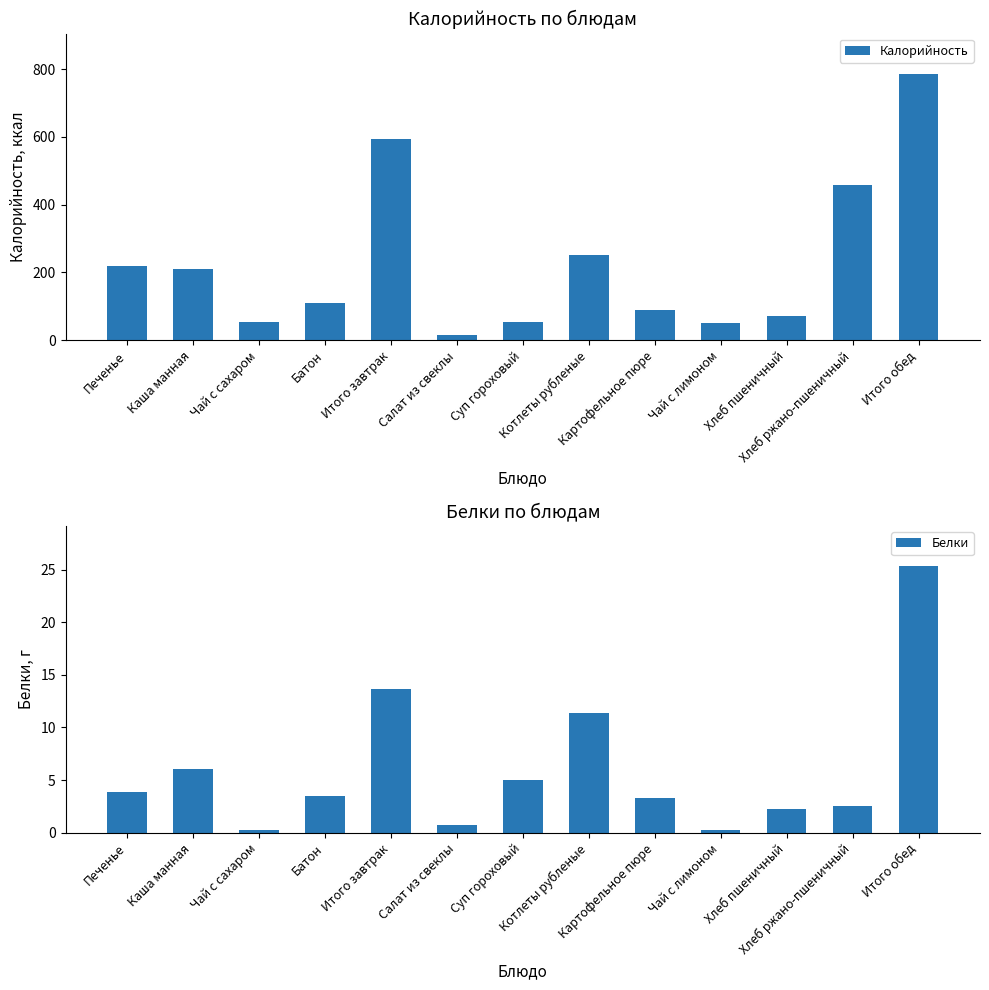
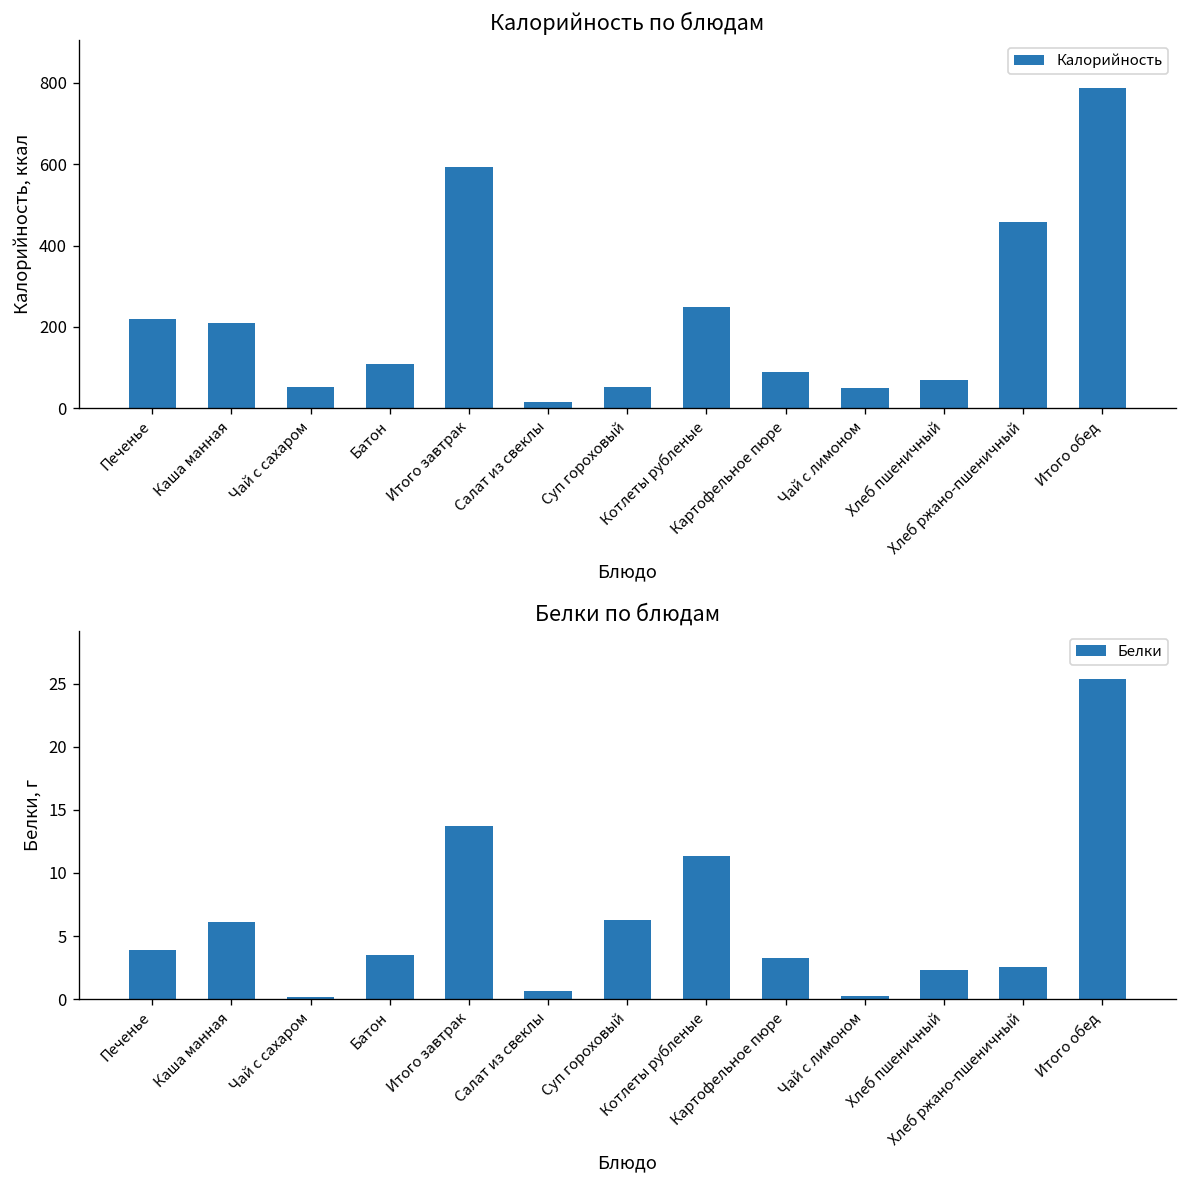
Белки по блюдам, Суп гороховый: 5.0 -> 6.3
